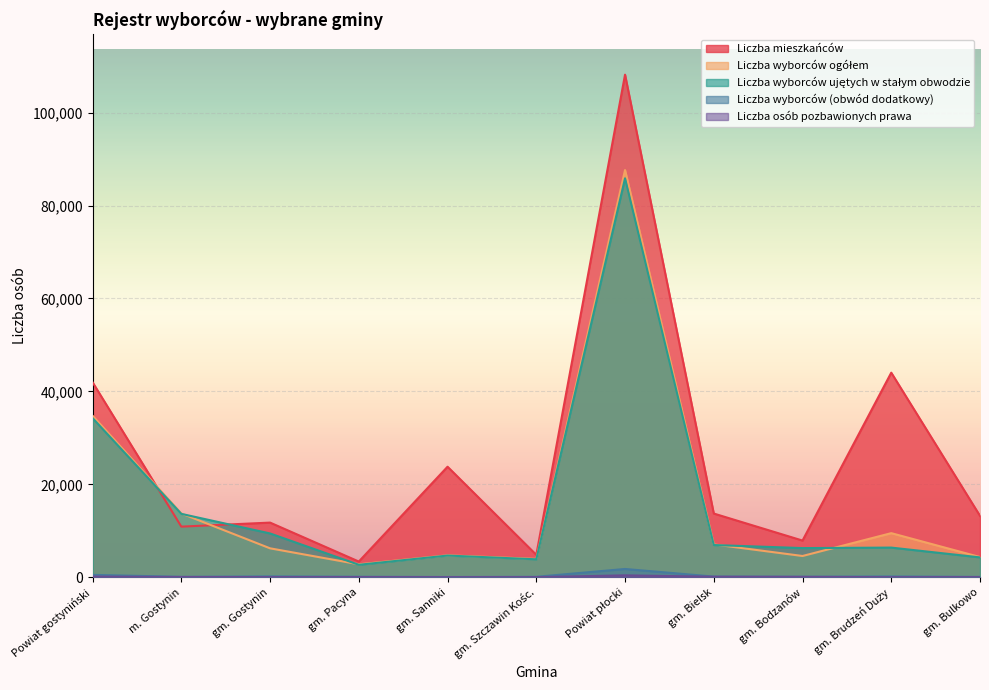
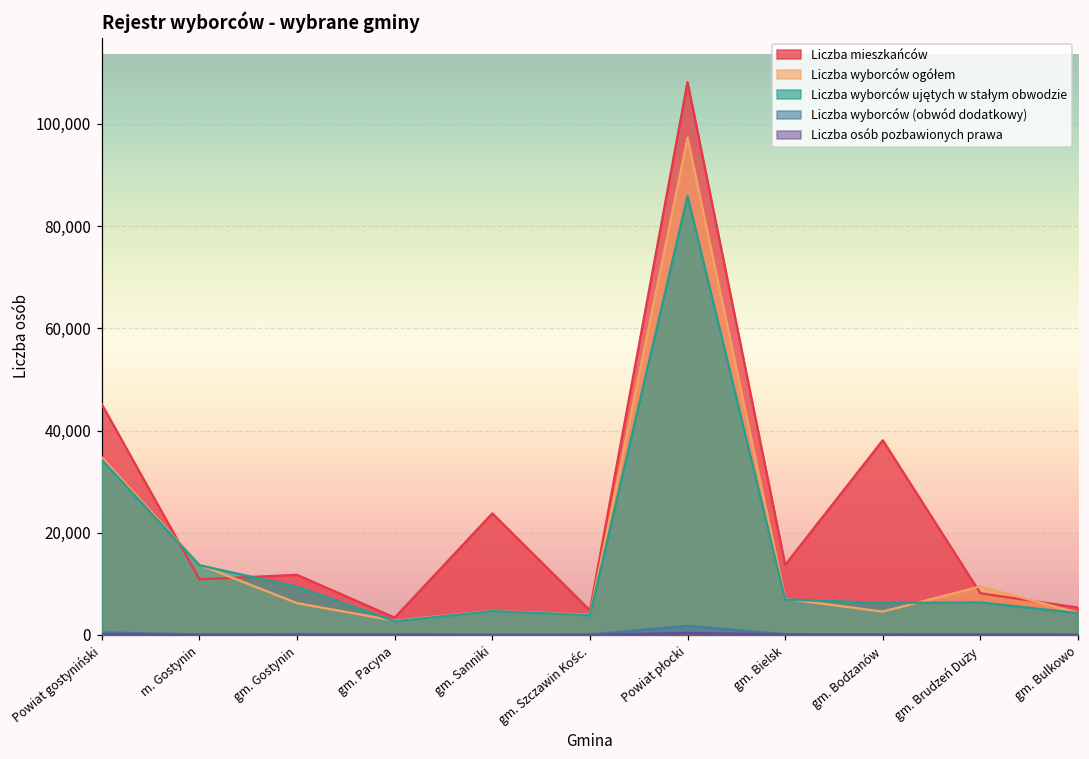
Liczba mieszkańców, Powiat gostyniński: 42,000 -> 45,000
Liczba wyborców ogółem, Powiat płocki: 88,000 -> 97,000
Liczba mieszkańców, gm. Bodzanów: 8,000 -> 38,000
Liczba mieszkańców, gm. Brudzeń Duży: 44,000 -> 8,000
Liczba mieszkańców, gm. Bulkowo: 13,000 -> 5,000
